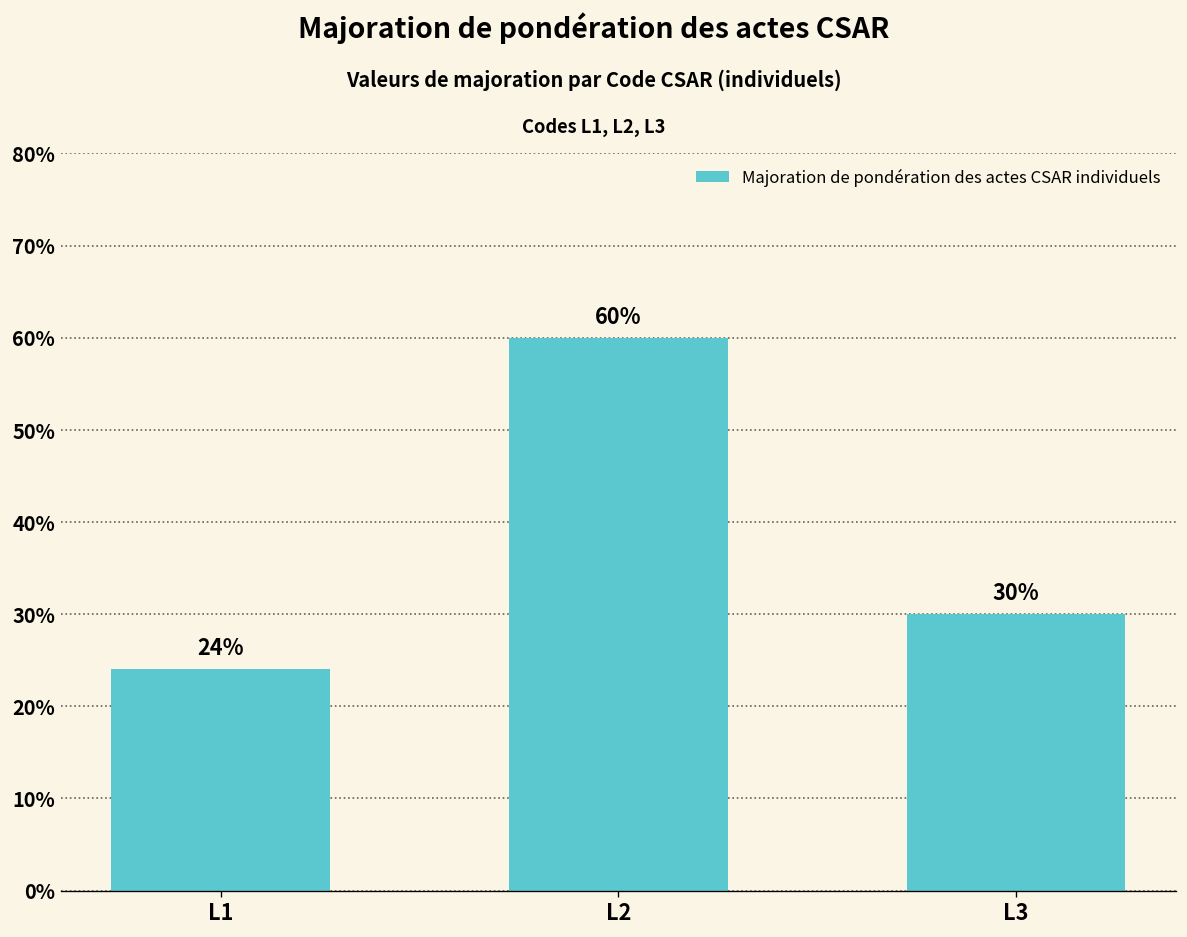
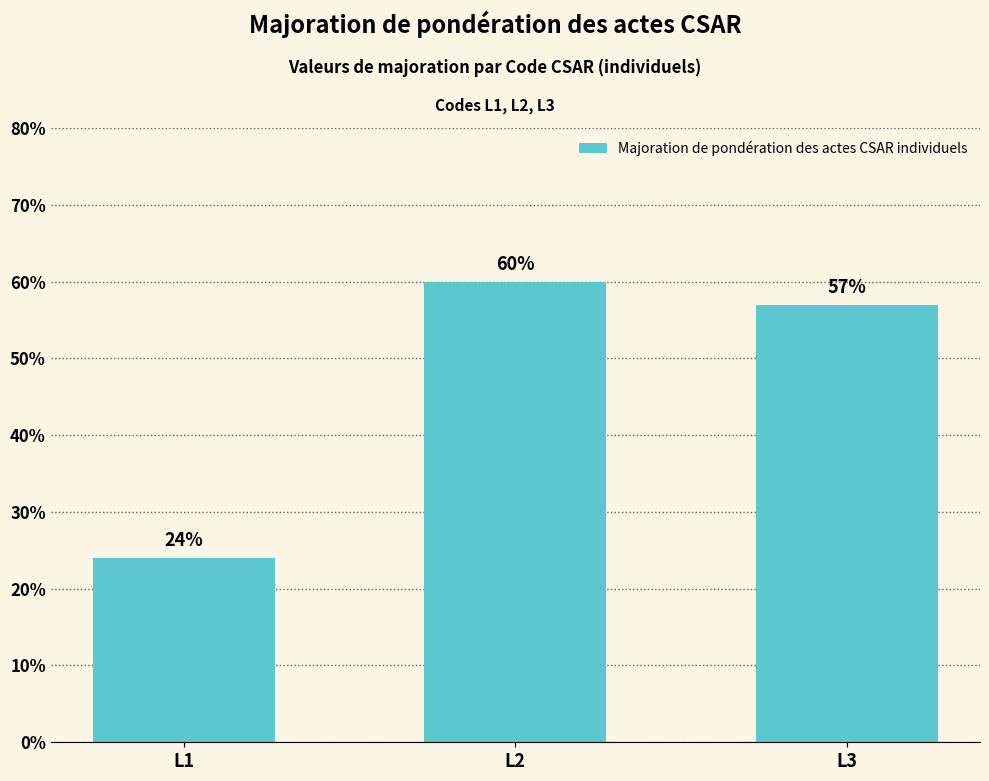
L3: 30% -> 57%
